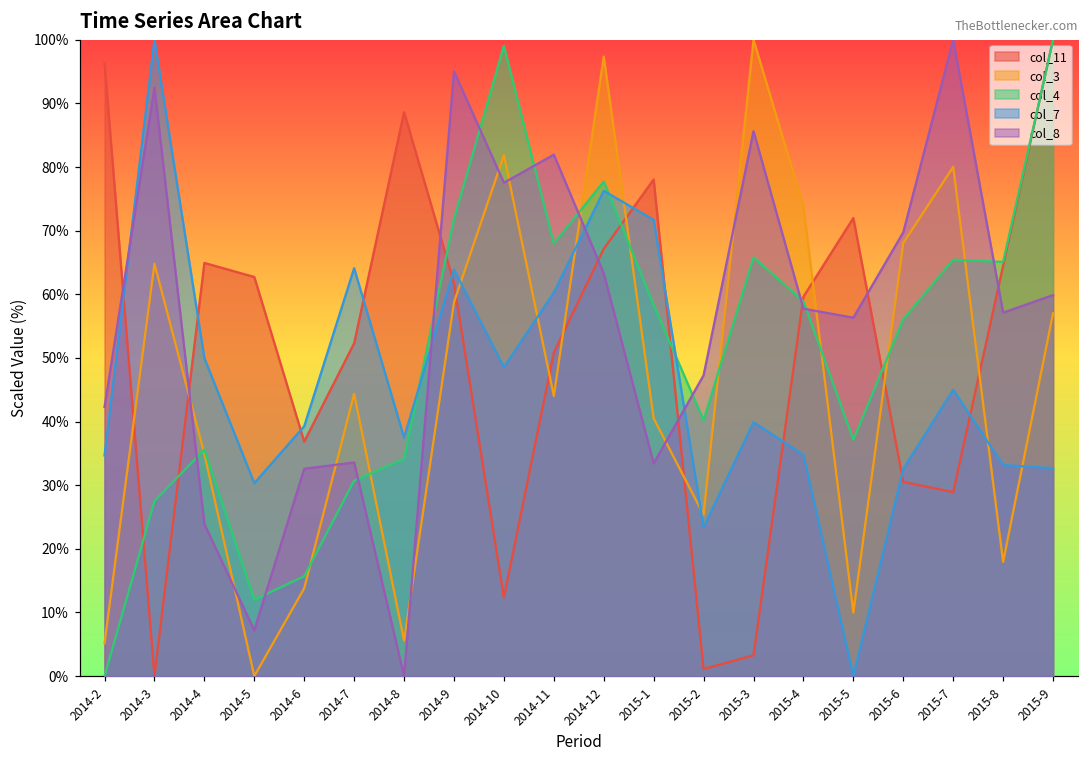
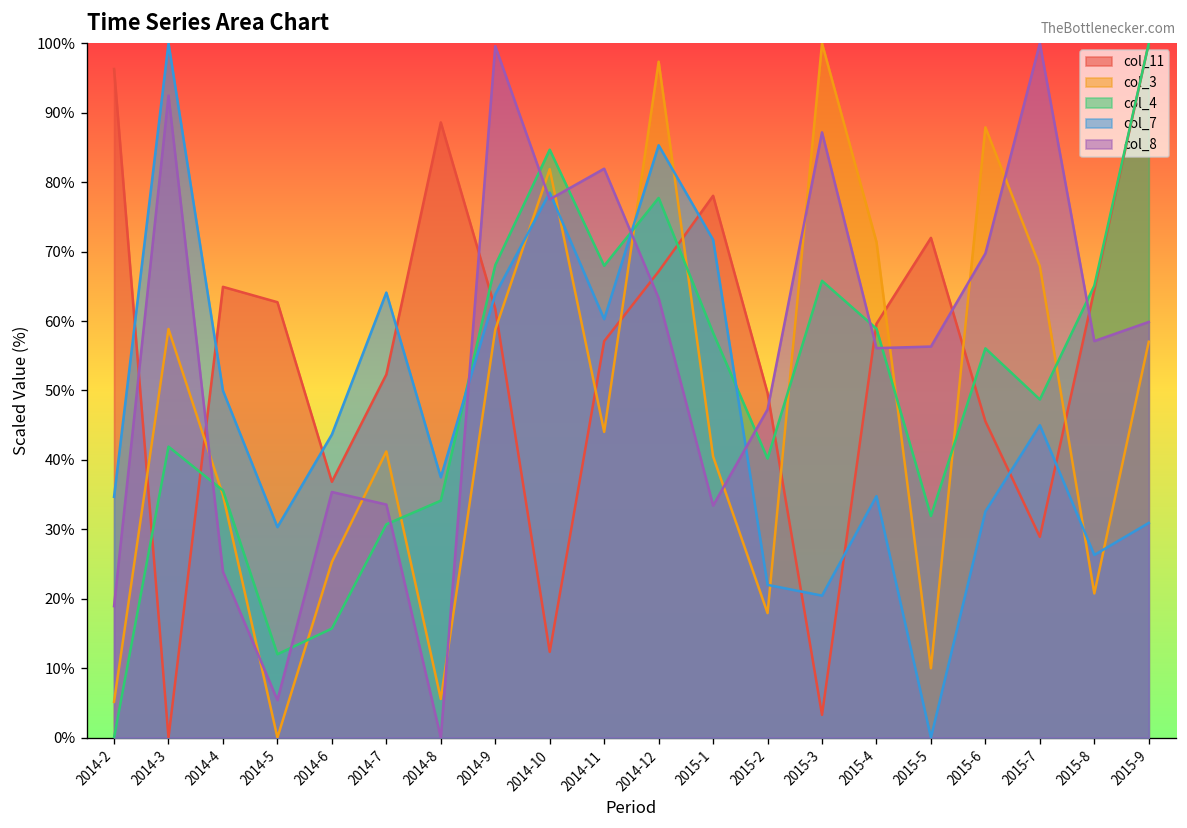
col_8, 2014-2: 42% -> 19%
col_3, 2014-3: 65% -> 59%
col_4, 2014-3: 28% -> 42%
col_8, 2014-5: 7% -> 5%
col_3, 2014-6: 14% -> 25%
col_7, 2014-6: 39% -> 44%
col_8, 2014-6: 33% -> 35%
col_3, 2014-7: 44% -> 41%
col_4, 2014-9: 72% -> 68%
col_8, 2014-9: 95% -> 100%
col_4, 2014-10: 99% -> 85%
col_7, 2014-10: 49% -> 78%
col_11, 2014-11: 51% -> 57%
col_7, 2014-12: 76% -> 85%
col_11, 2015-2: 1% -> 50%
col_3, 2015-2: 25% -> 18%
col_7, 2015-2: 23% -> 22%
col_7, 2015-3: 40% -> 20%
col_8, 2015-3: 86% -> 87%
col_3, 2015-4: 74% -> 71%
col_8, 2015-4: 58% -> 56%
col_4, 2015-5: 37% -> 32%
col_11, 2015-6: 31% -> 46%
col_3, 2015-6: 68% -> 88%
col_3, 2015-7: 80% -> 68%
col_4, 2015-7: 65% -> 49%
col_3, 2015-8: 18% -> 21%
col_7, 2015-8: 33% -> 26%
col_7, 2015-9: 33% -> 31%
